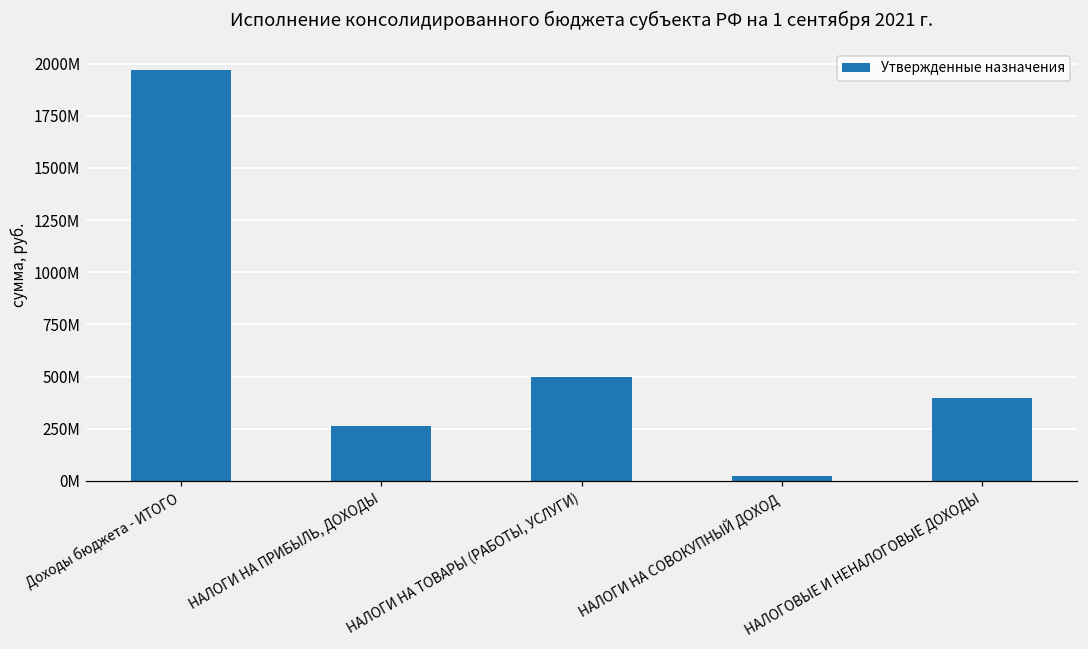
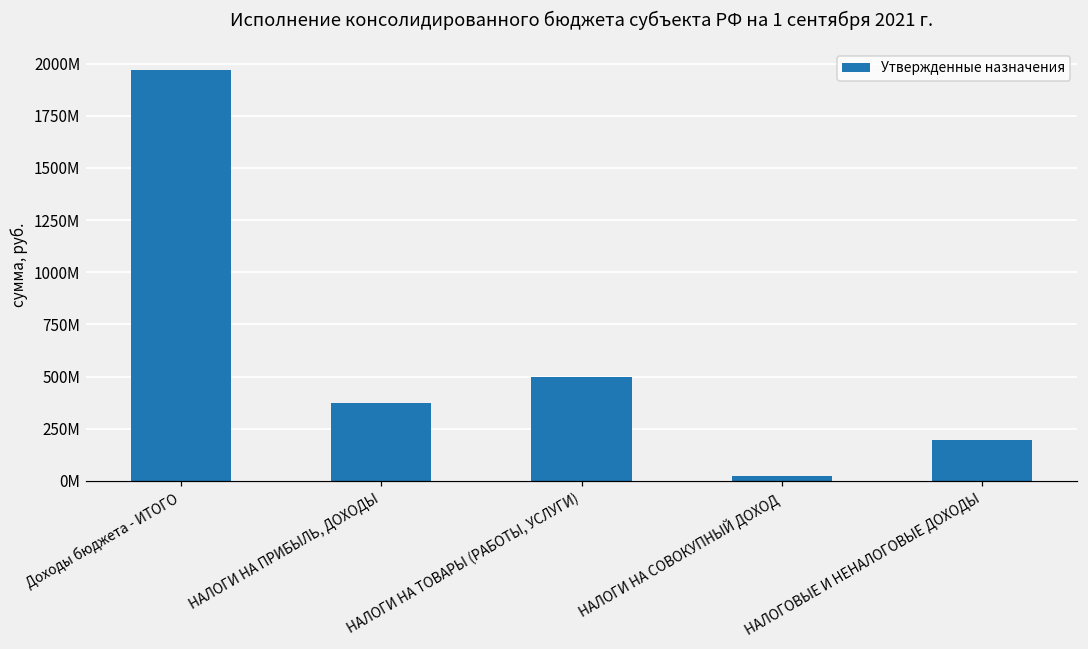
НАЛОГИ НА ПРИБЫЛЬ, ДОХОДЫ: 260000000 -> 370000000
НАЛОГОВЫЕ И НЕНАЛОГОВЫЕ ДОХОДЫ: 400000000 -> 200000000
